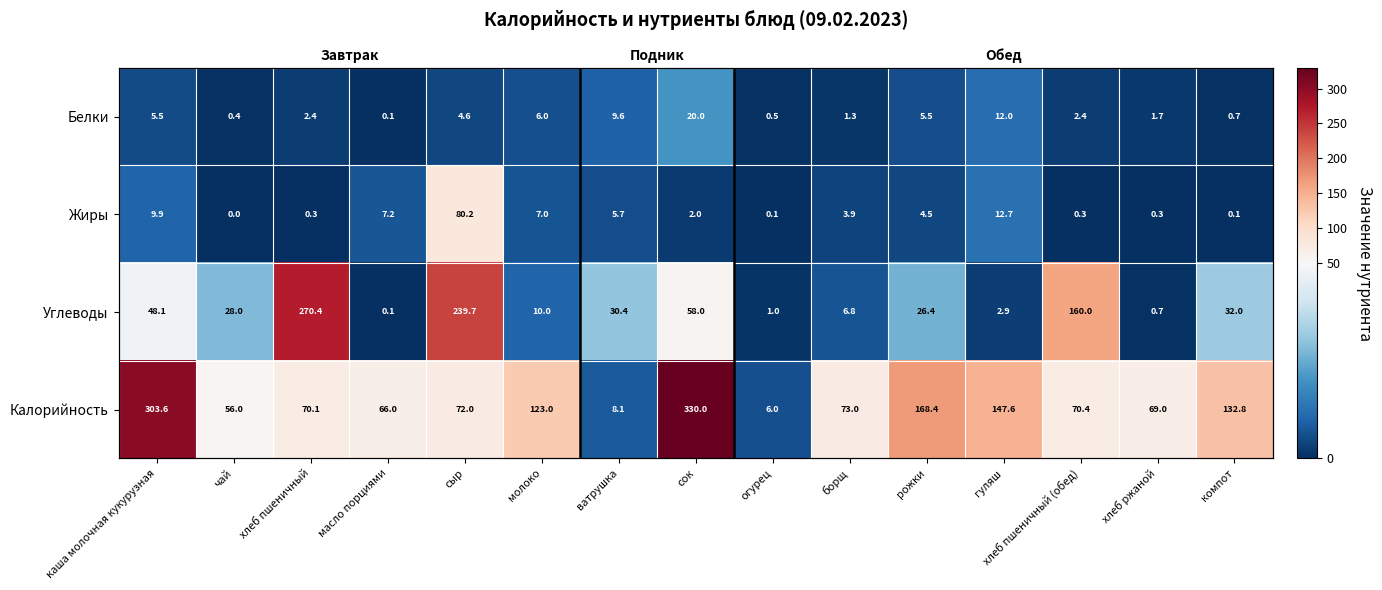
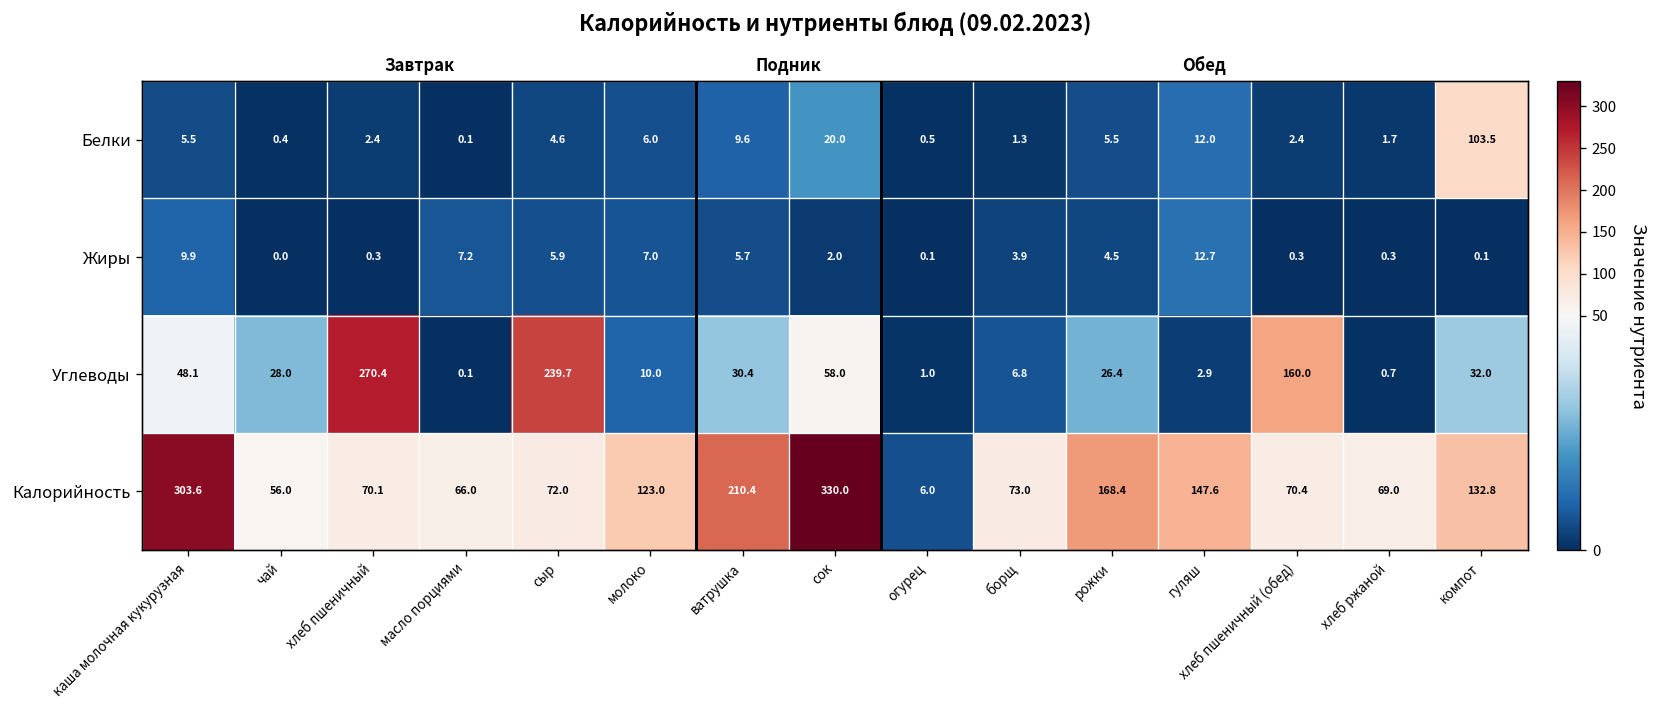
Белки, компот: 0.7 -> 103.5
Жиры, сыр: 80.2 -> 5.9
Калорийность, ватрушка: 8.1 -> 210.4
